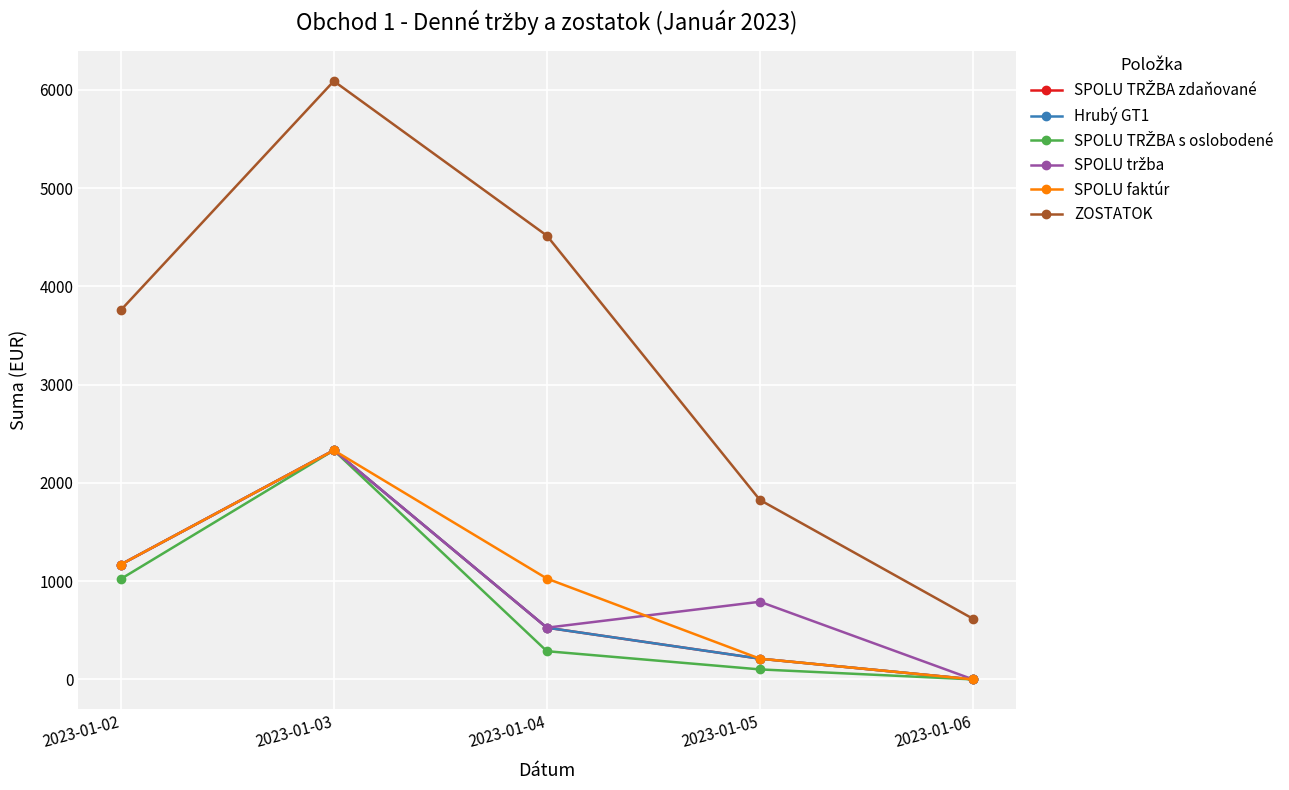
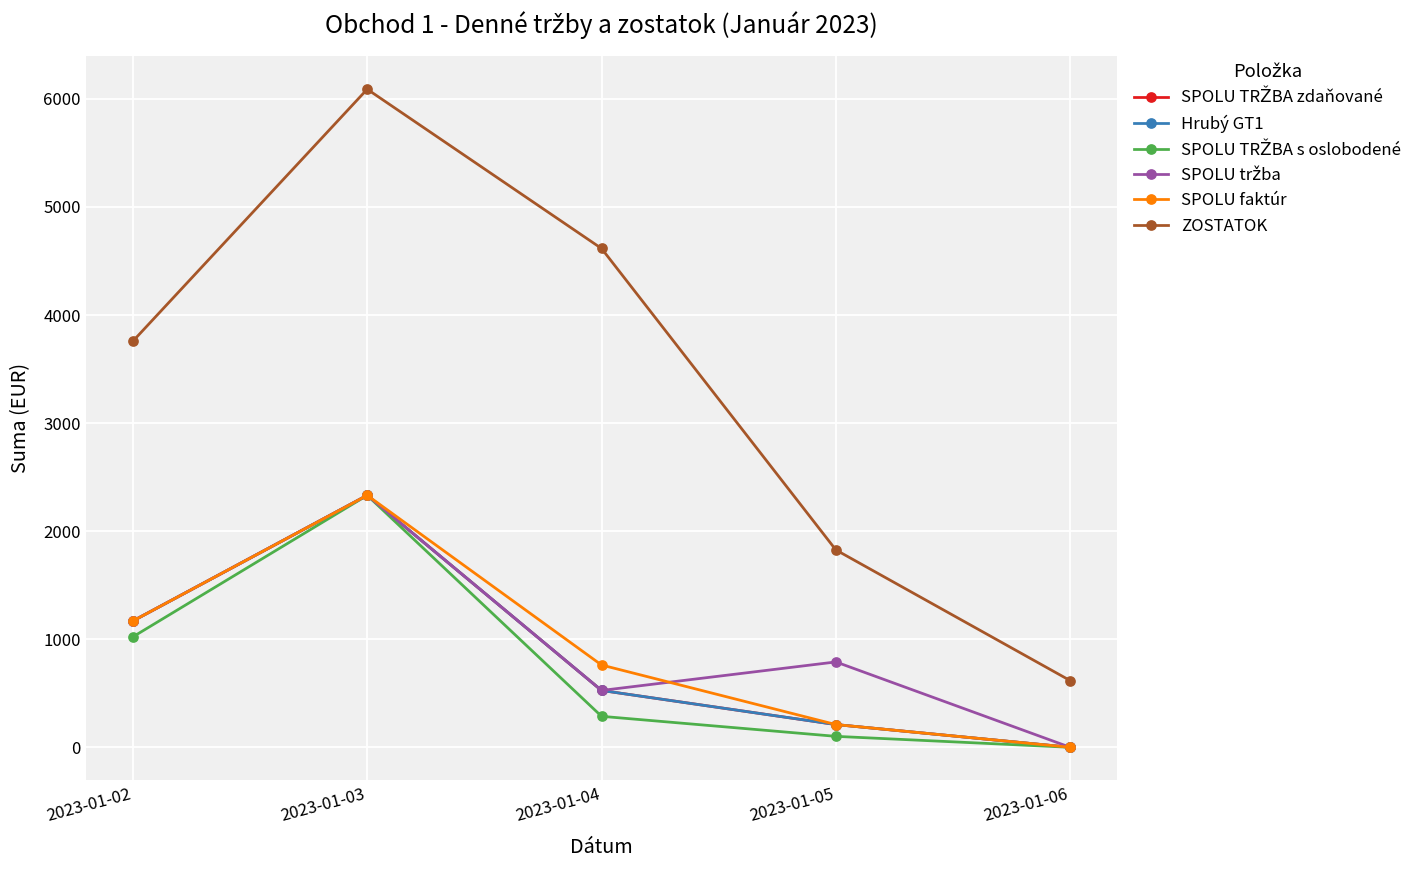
SPOLU faktúr, 2023-01-04: 1000 -> 800
ZOSTATOK, 2023-01-04: 4500 -> 4600
